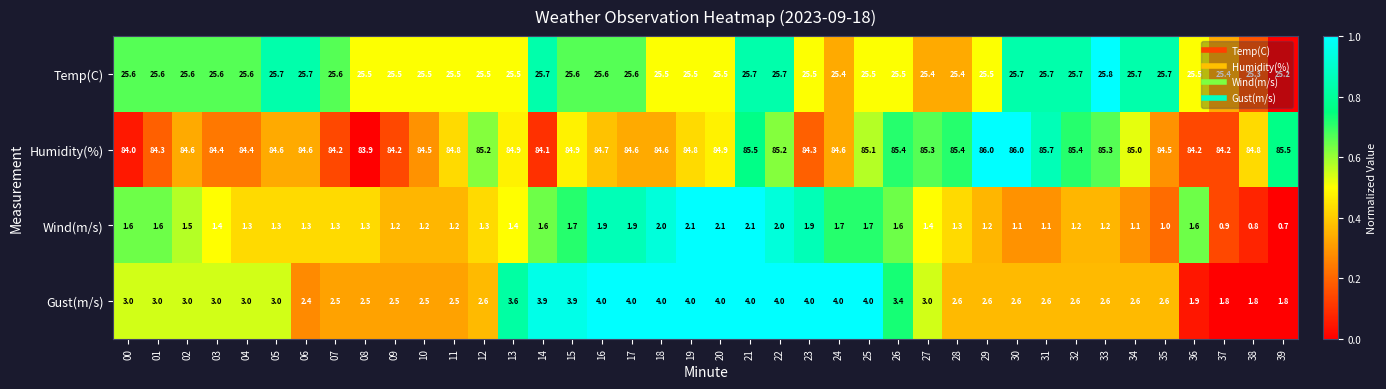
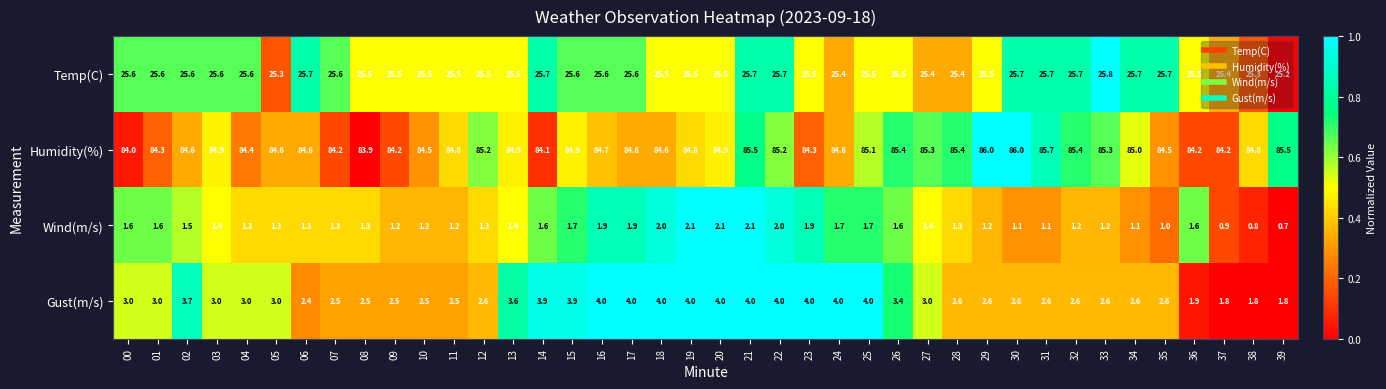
Temp(C), 05: 25.7 -> 25.3
Humidity(%), 03: 84.4 -> 84.9
Gust(m/s), 02: 3.0 -> 3.7
